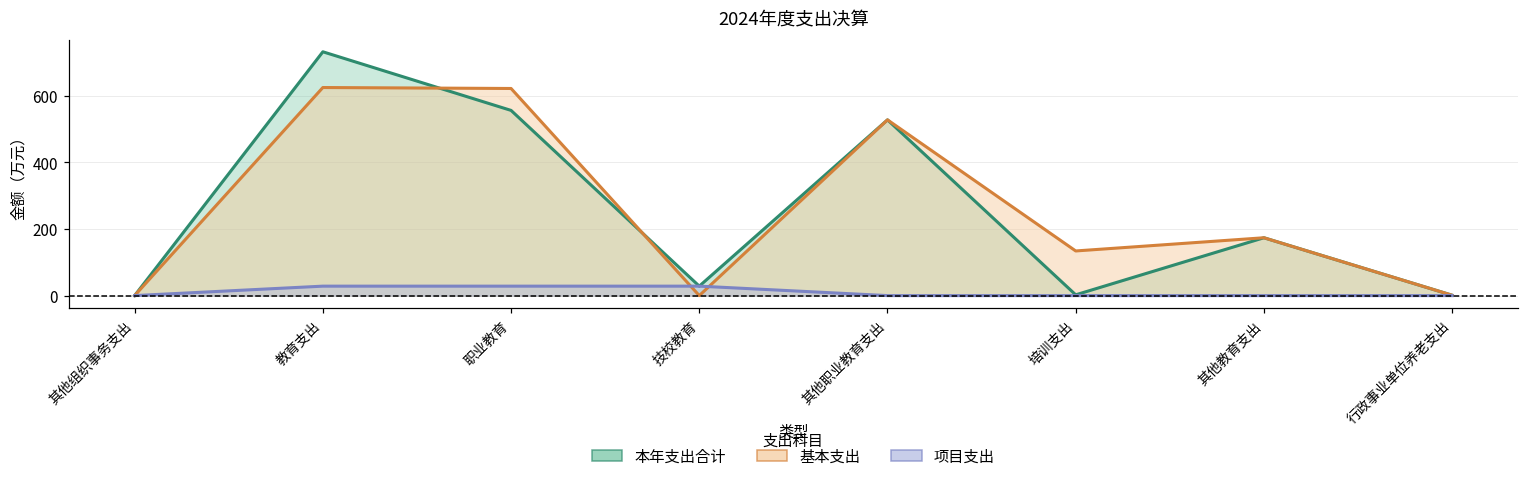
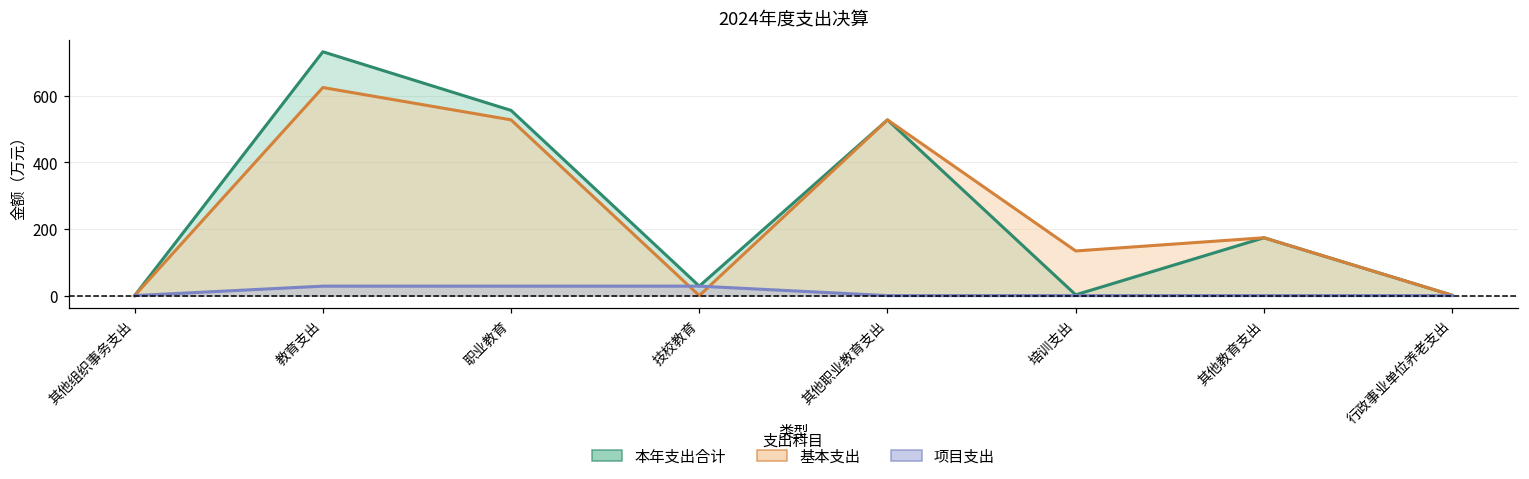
基本支出, 职业教育: 620 -> 530
